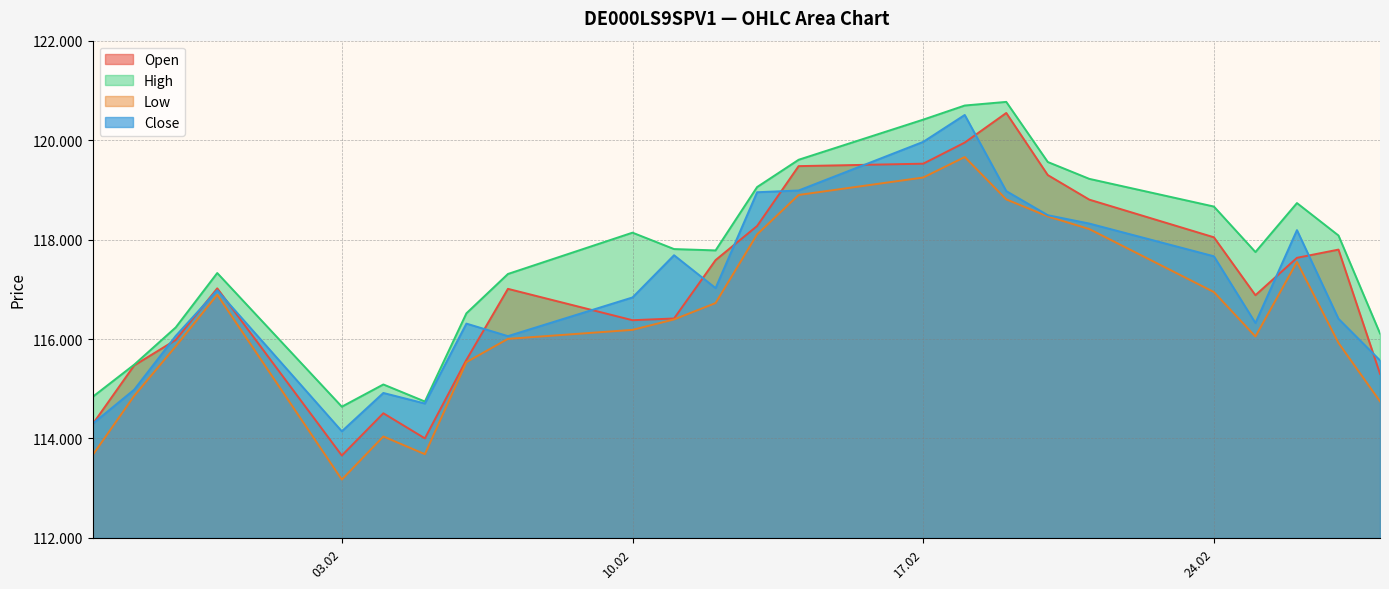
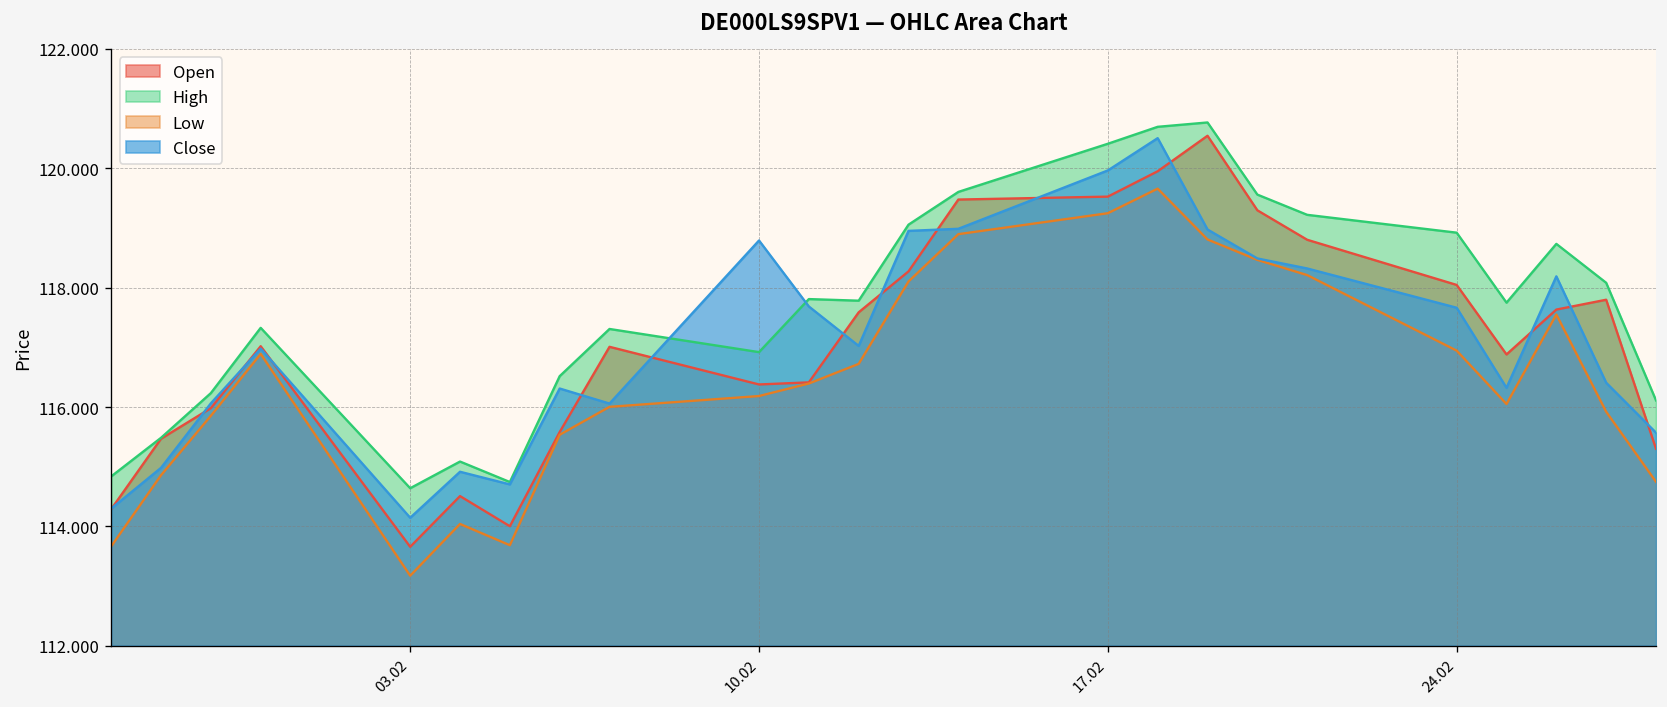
High, 10.02: 118.1 -> 116.9
Close, 10.02: 116.8 -> 118.8
High, 24.02: 118.7 -> 118.9
